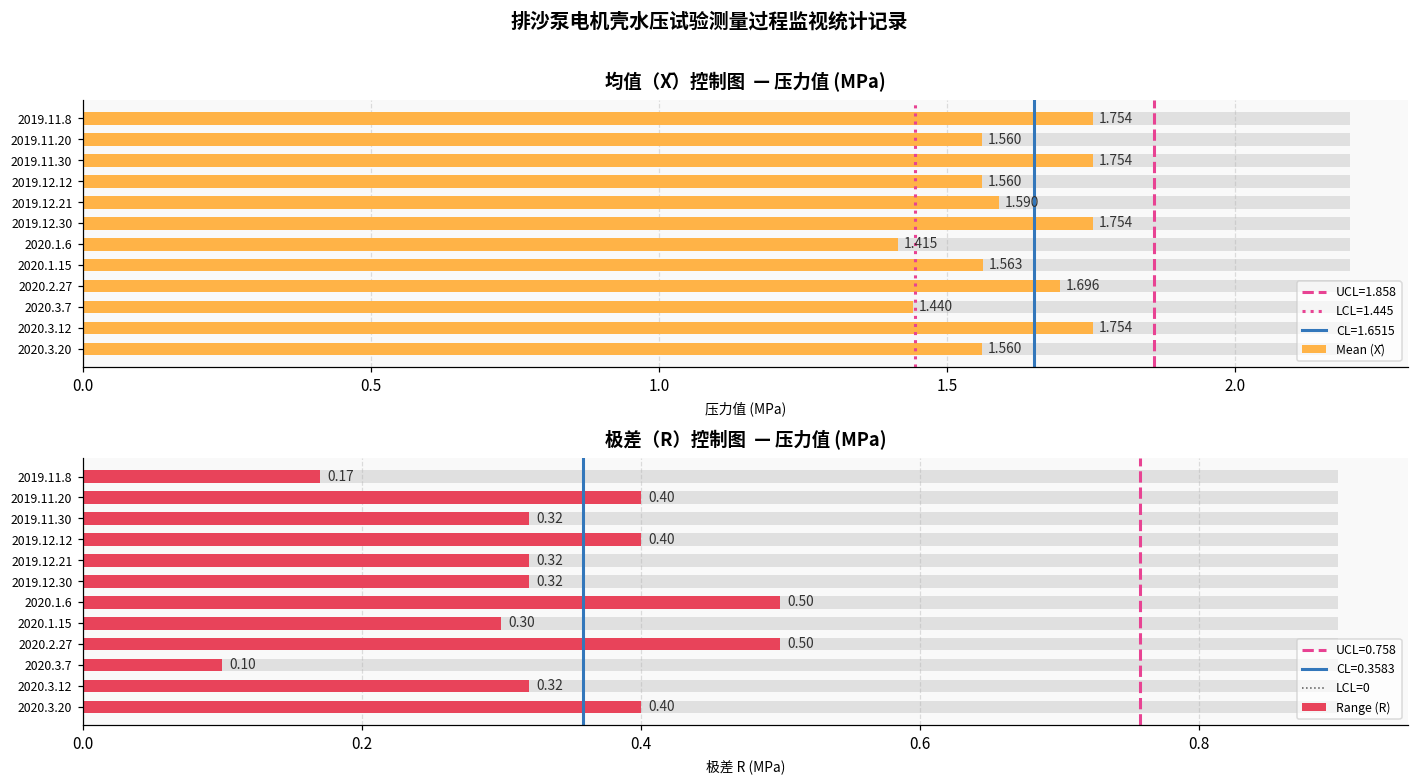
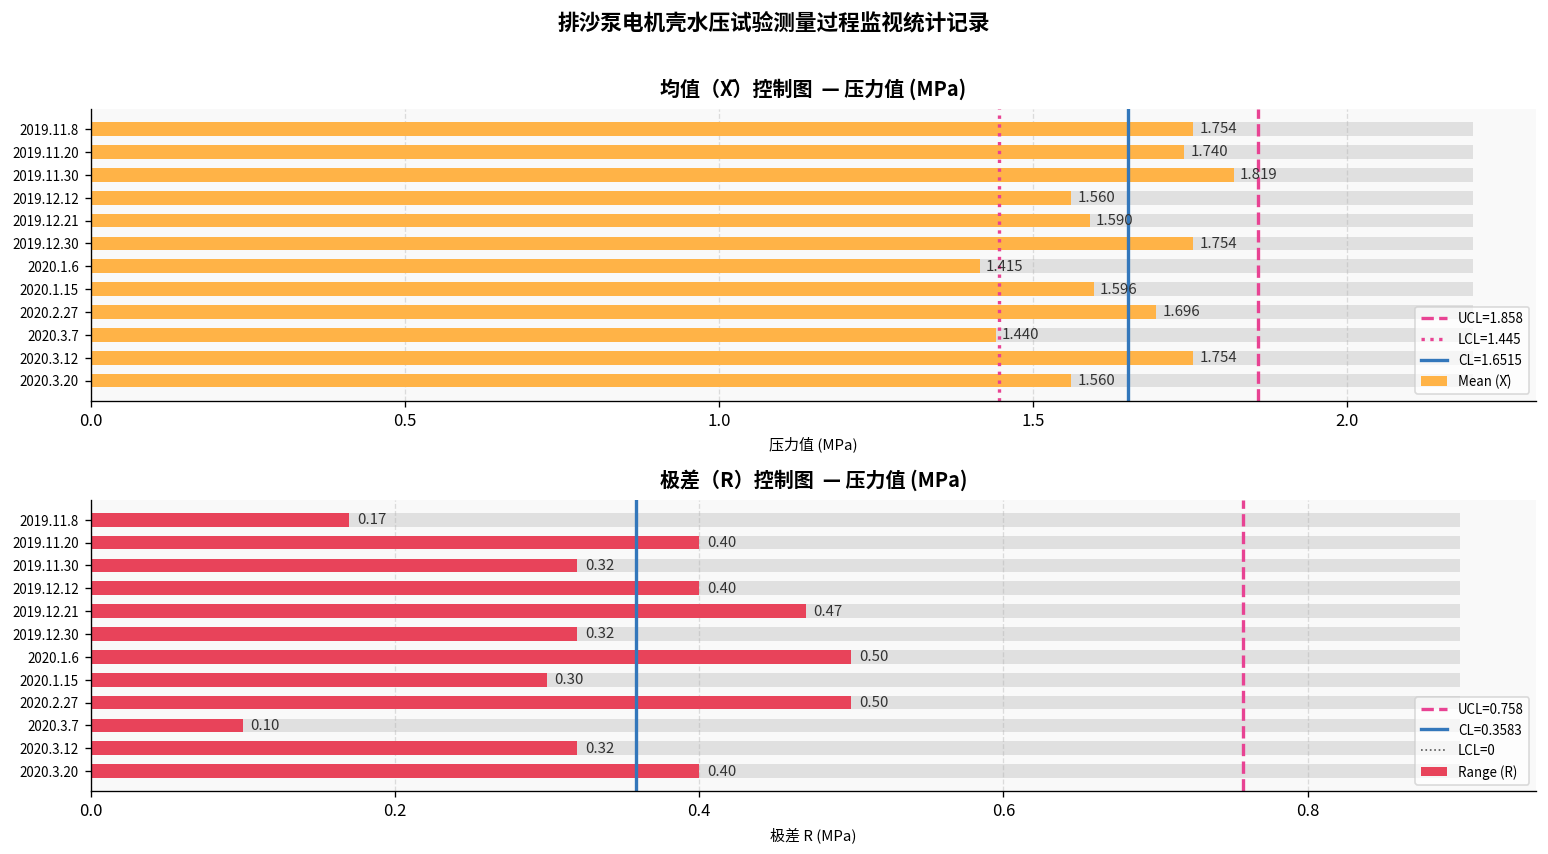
均值（X̄）控制图 — 压力值 (MPa), Mean (X̄), 2019.11.20: 1.560 -> 1.740
均值（X̄）控制图 — 压力值 (MPa), Mean (X̄), 2019.11.30: 1.754 -> 1.819
均值（X̄）控制图 — 压力值 (MPa), Mean (X̄), 2020.1.15: 1.563 -> 1.596
极差（R）控制图 — 压力值 (MPa), Range (R), 2019.12.21: 0.32 -> 0.47
